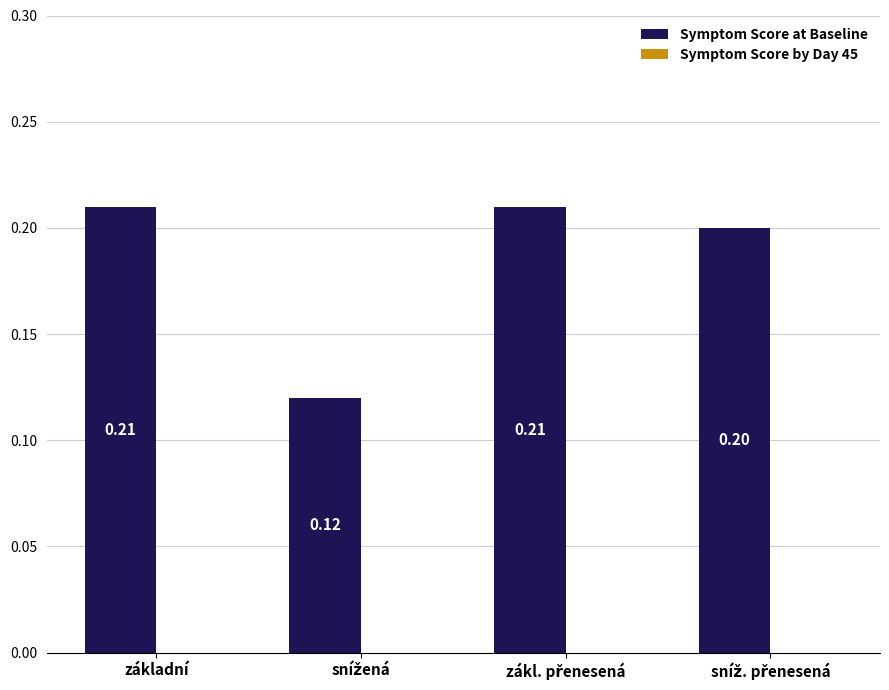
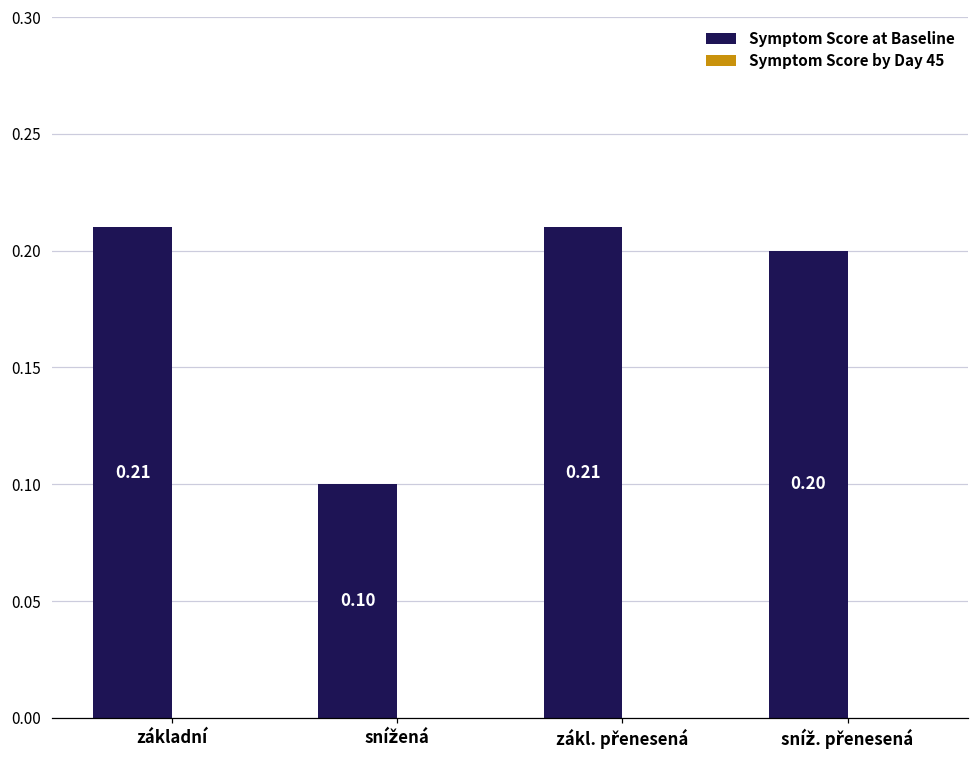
Symptom Score at Baseline, snížená: 0.12 -> 0.10
